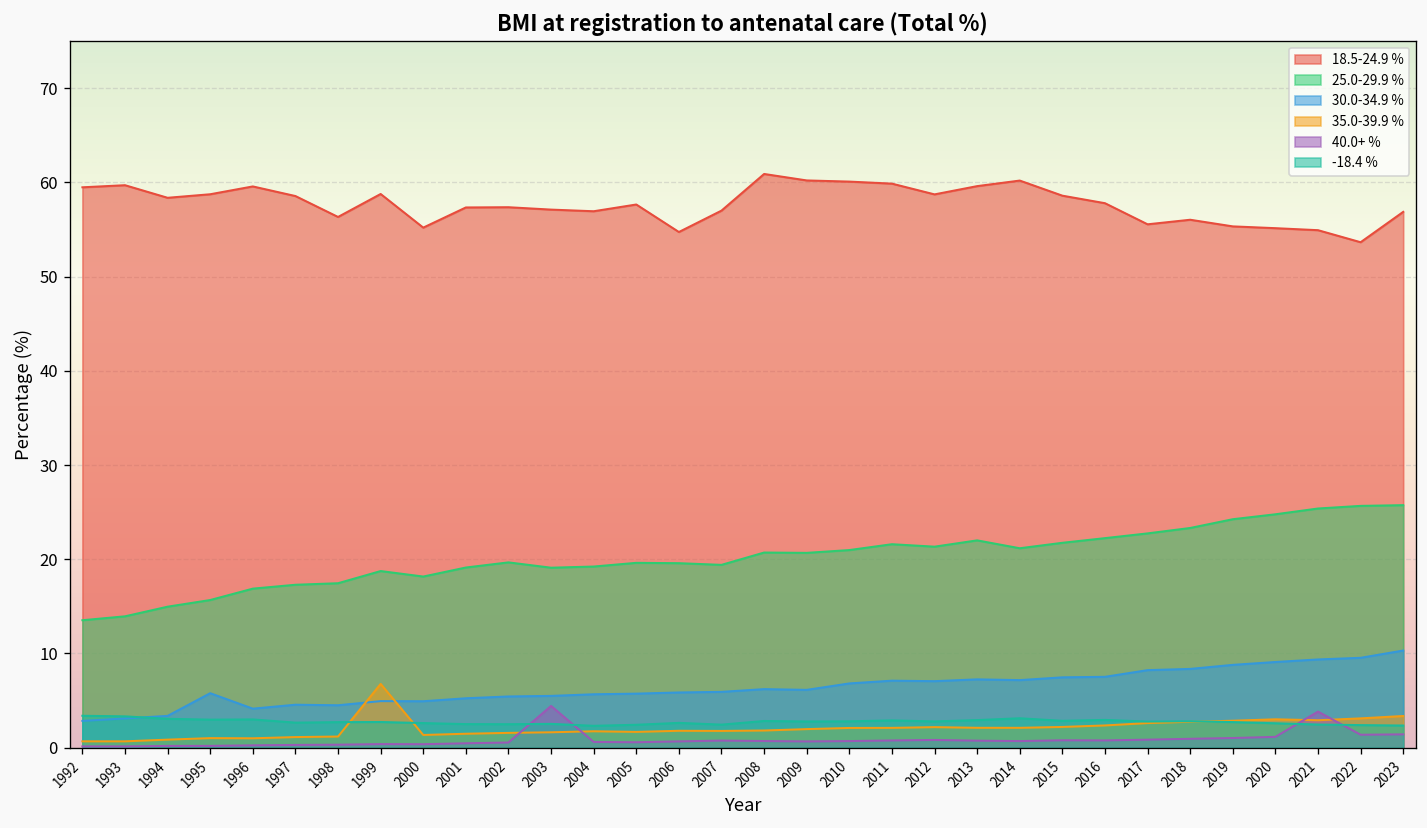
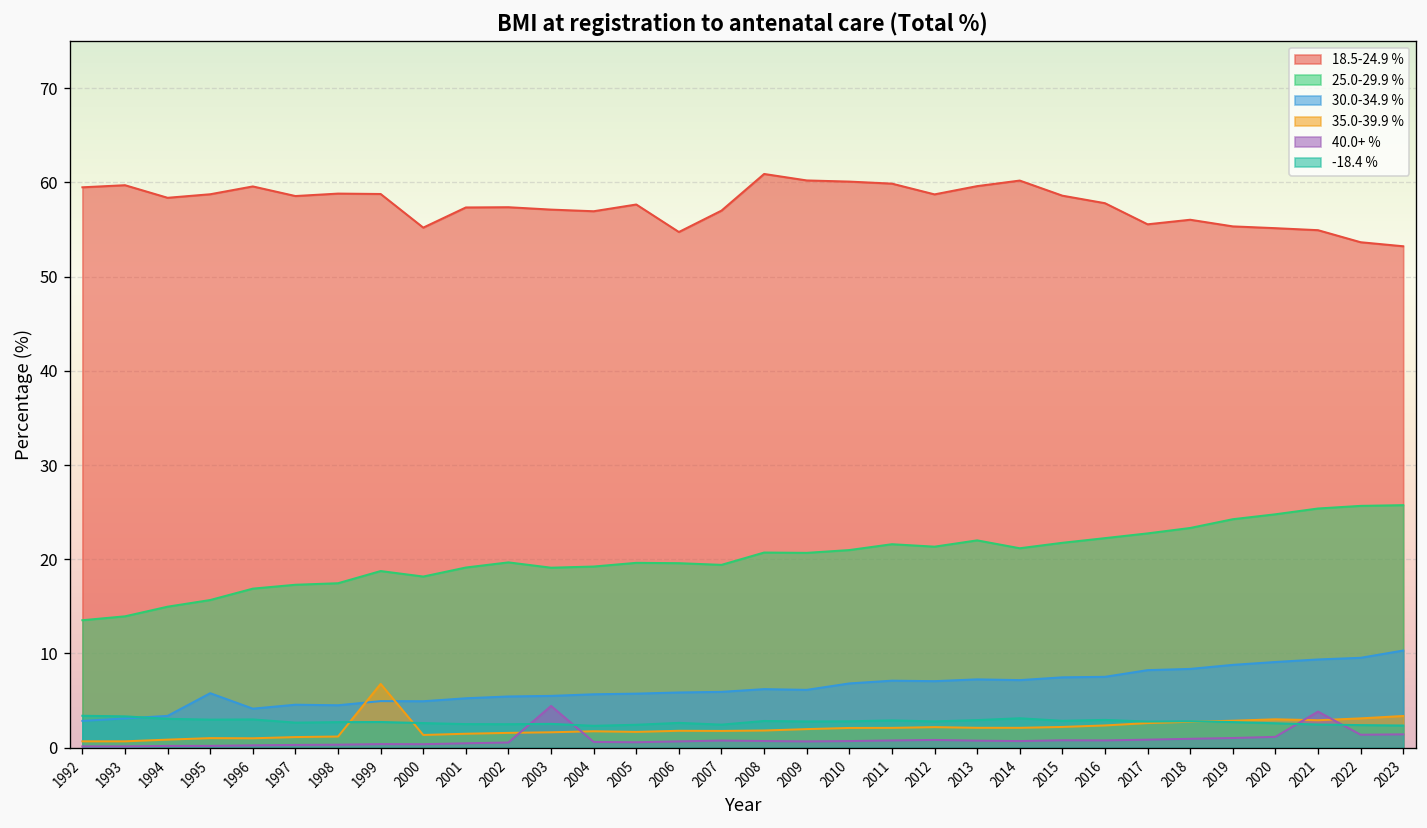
18.5-24.9 %, 1998: 56 -> 59
18.5-24.9 %, 2023: 57 -> 53
